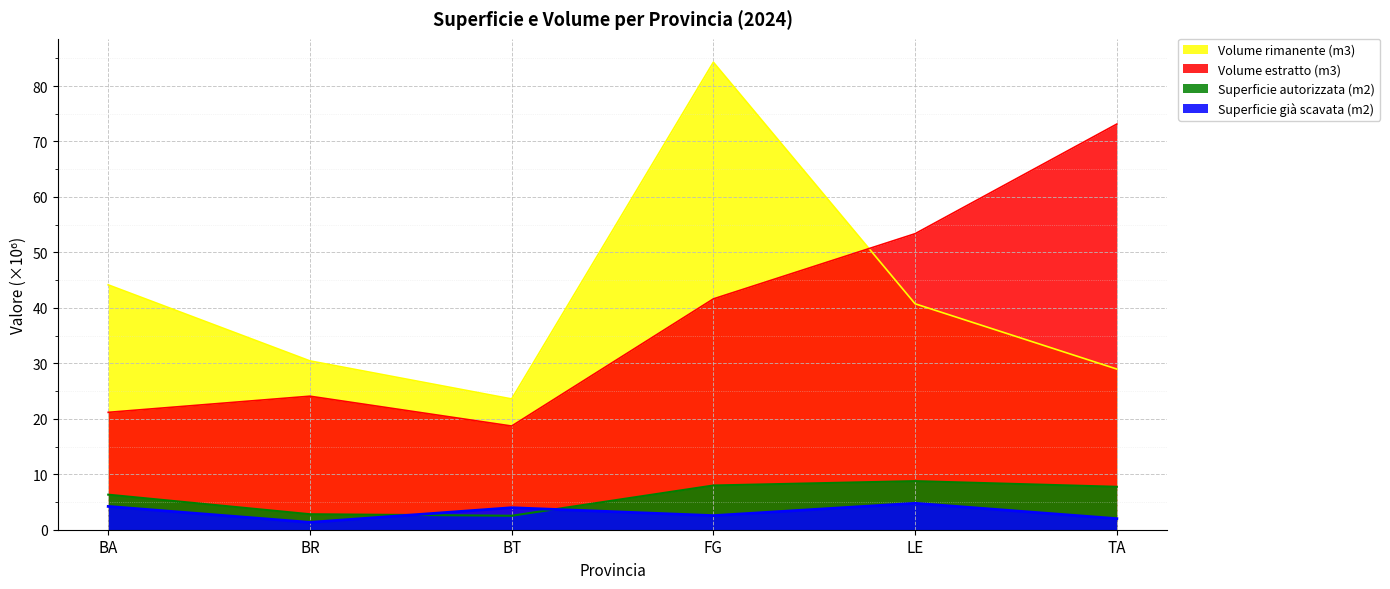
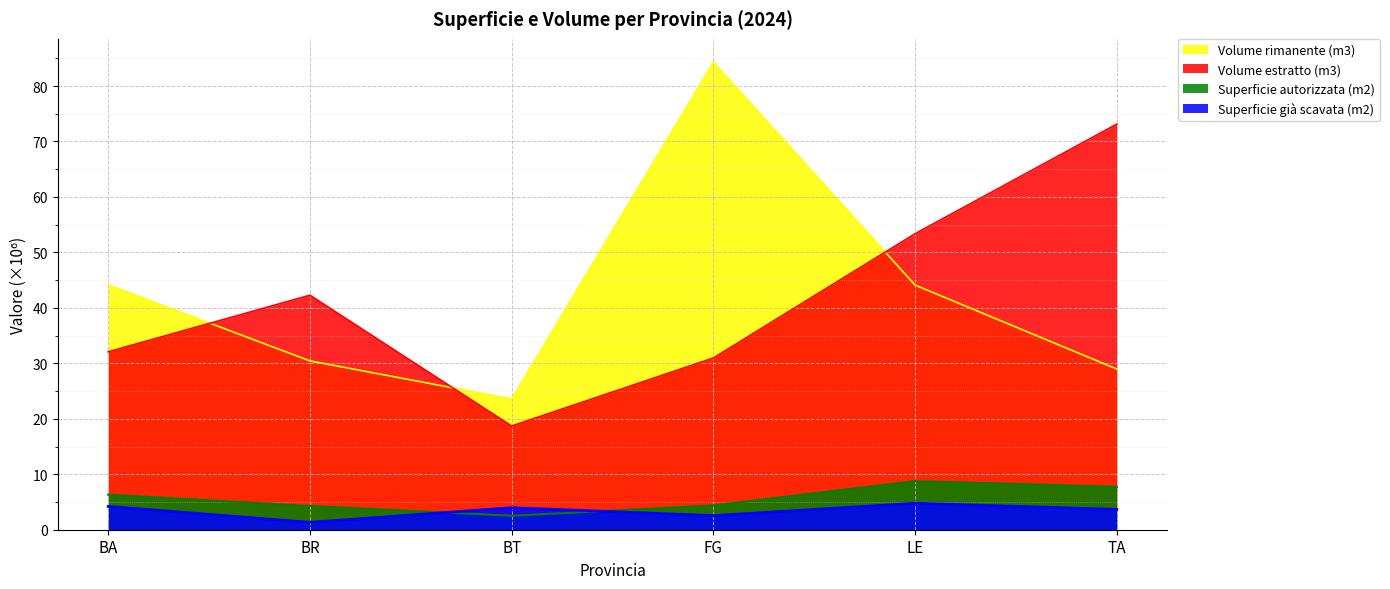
Volume estratto (m3), BA: 21 -> 32
Volume estratto (m3), BR: 24 -> 42
Superficie autorizzata (m2), BR: 3 -> 4
Volume estratto (m3), FG: 42 -> 31
Superficie autorizzata (m2), FG: 8 -> 4
Volume rimanente (m3), LE: 41 -> 44
Superficie già scavata (m2), TA: 2 -> 4
